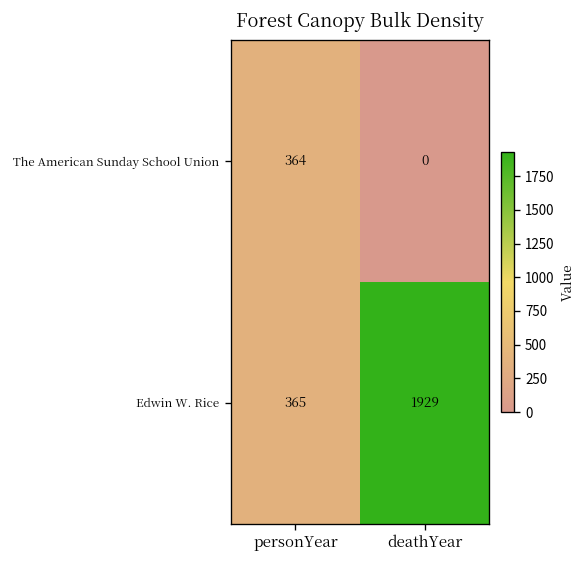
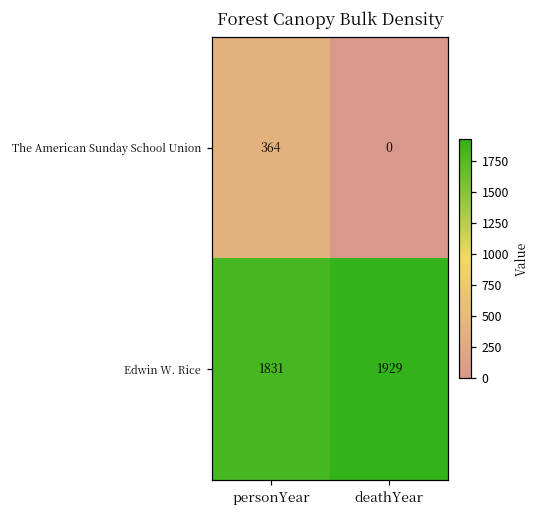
Edwin W. Rice, personYear: 365 -> 1831
